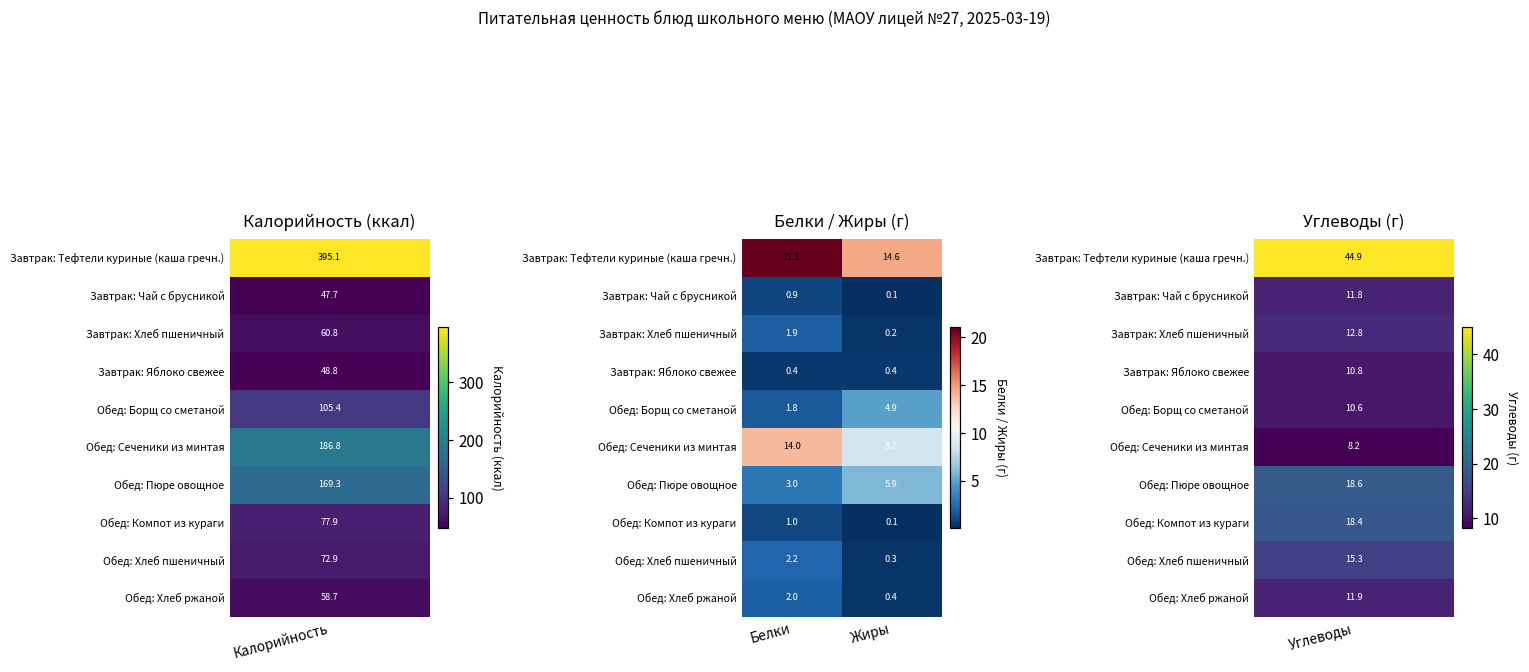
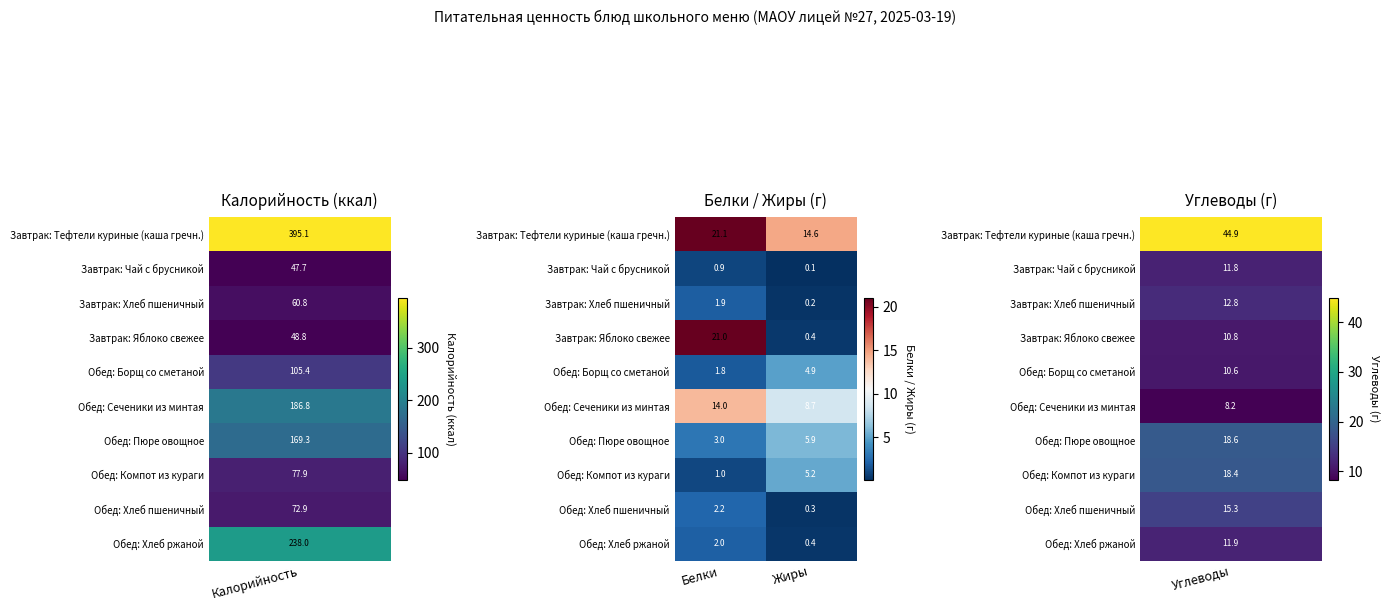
Калорийность (ккал), Обед: Хлеб ржаной, Калорийность: 58.7 -> 238.0
Белки / Жиры (г), Завтрак: Яблоко свежее, Белки: 0.4 -> 21.0
Белки / Жиры (г), Обед: Компот из кураги, Жиры: 0.1 -> 5.2
